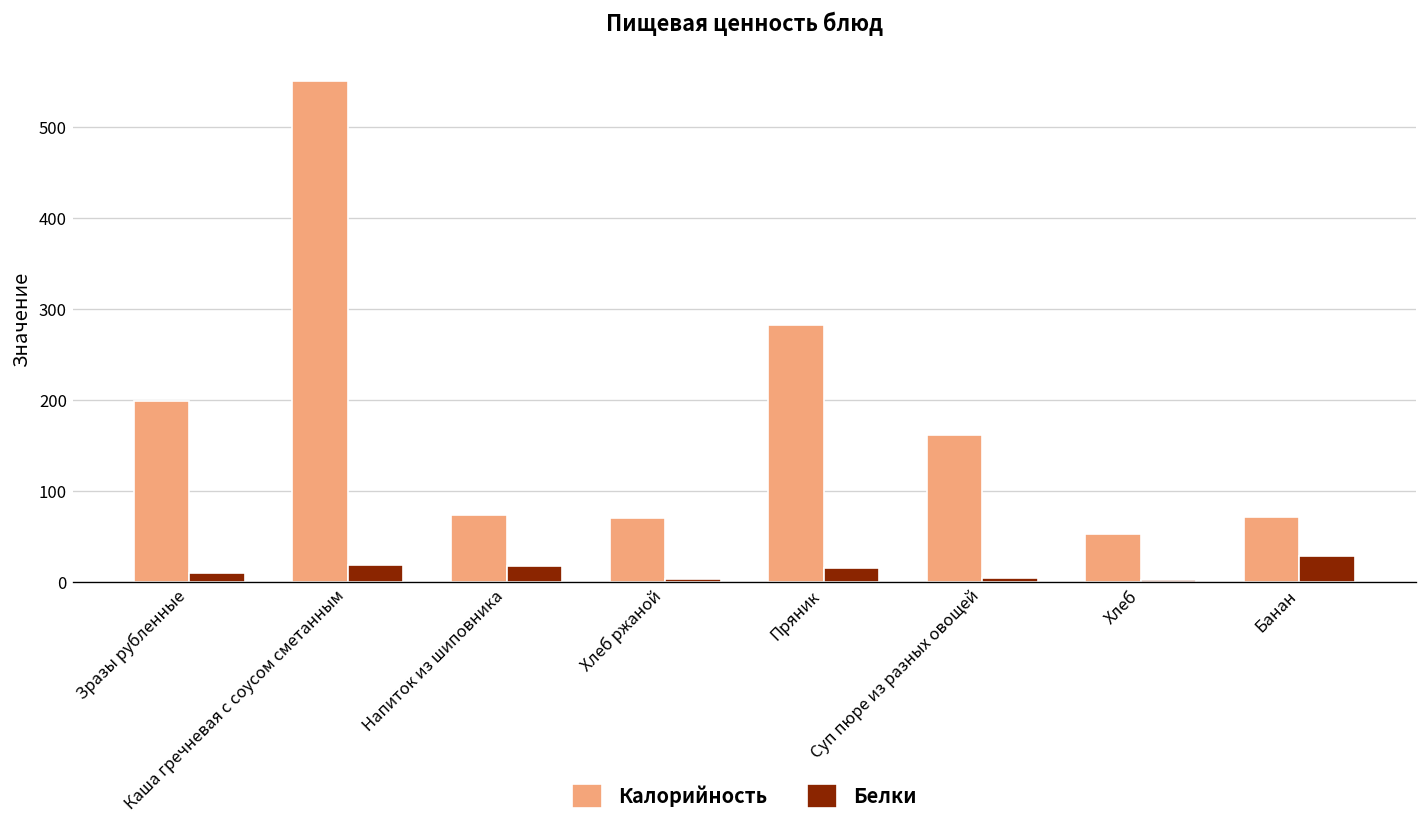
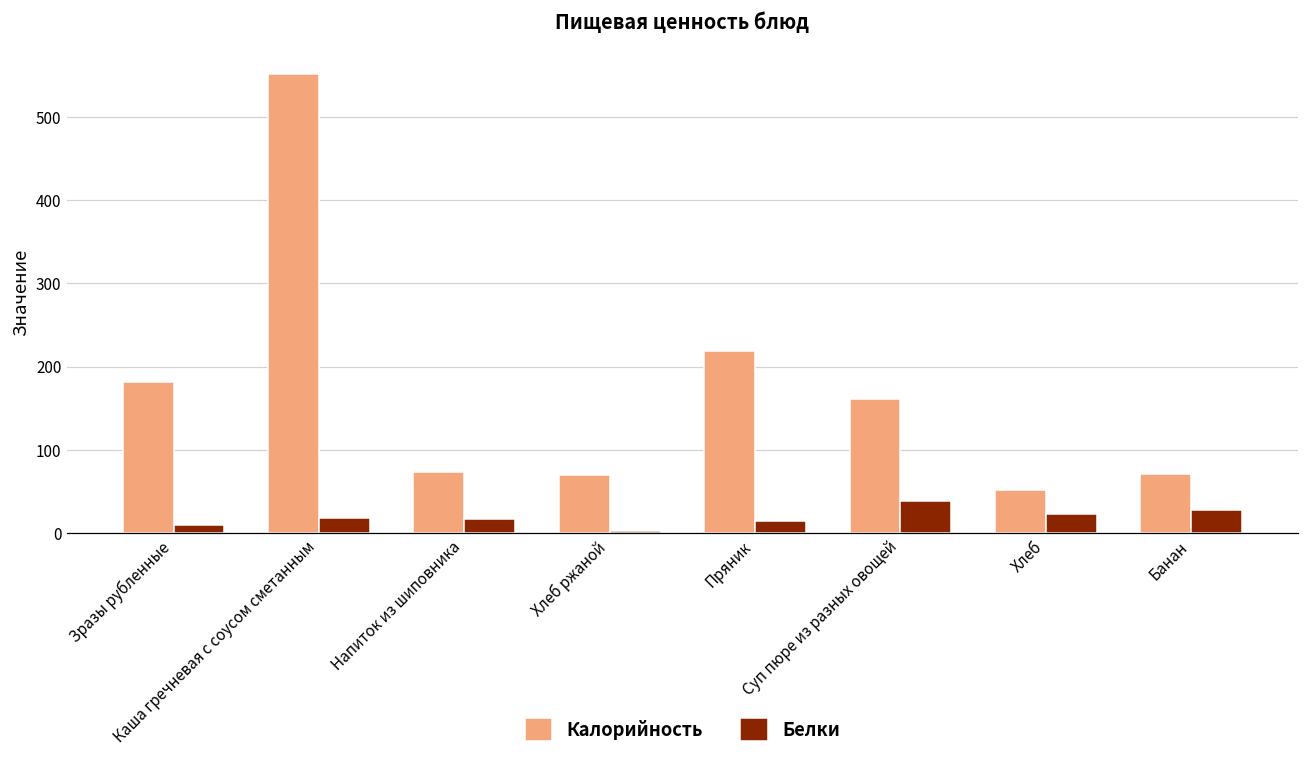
Калорийность, Зразы рубленные: 200 -> 180
Калорийность, Пряник: 280 -> 220
Белки, Суп пюре из разных овощей: 0 -> 40
Белки, Хлеб: 0 -> 20
